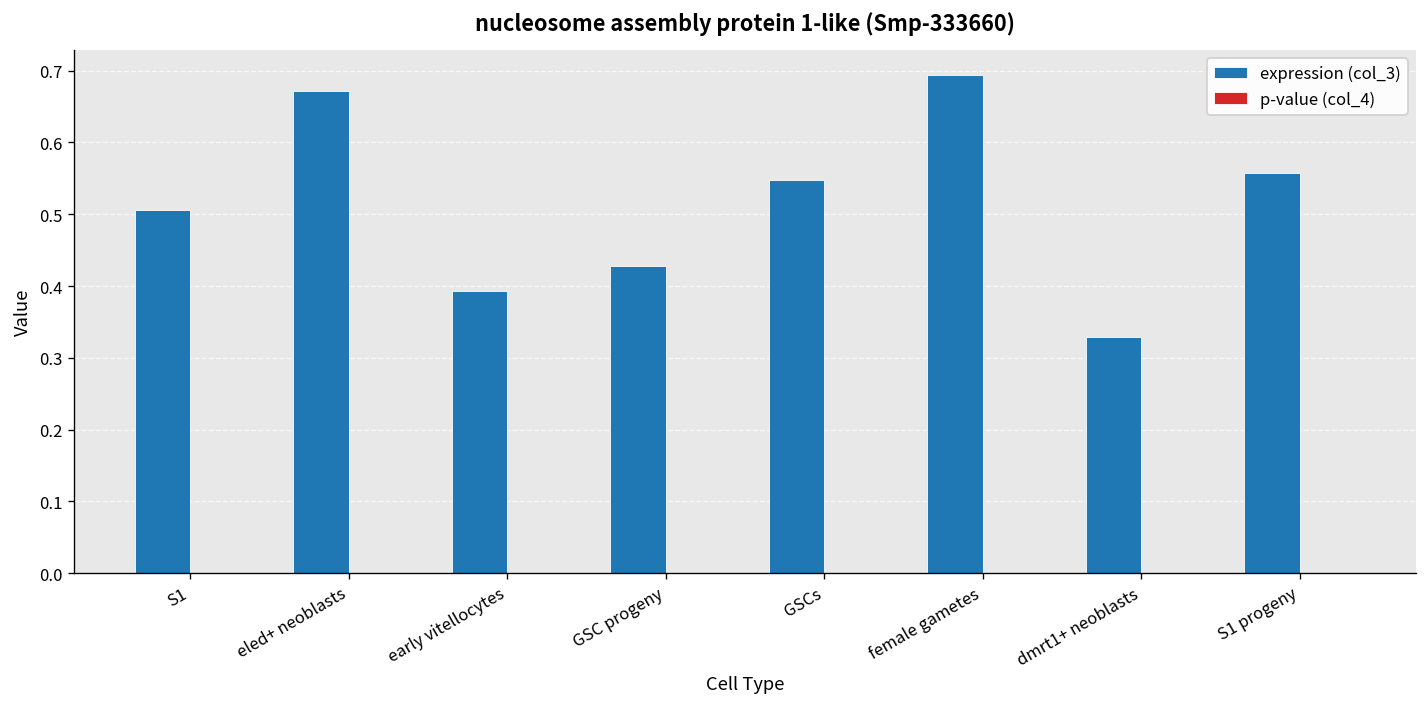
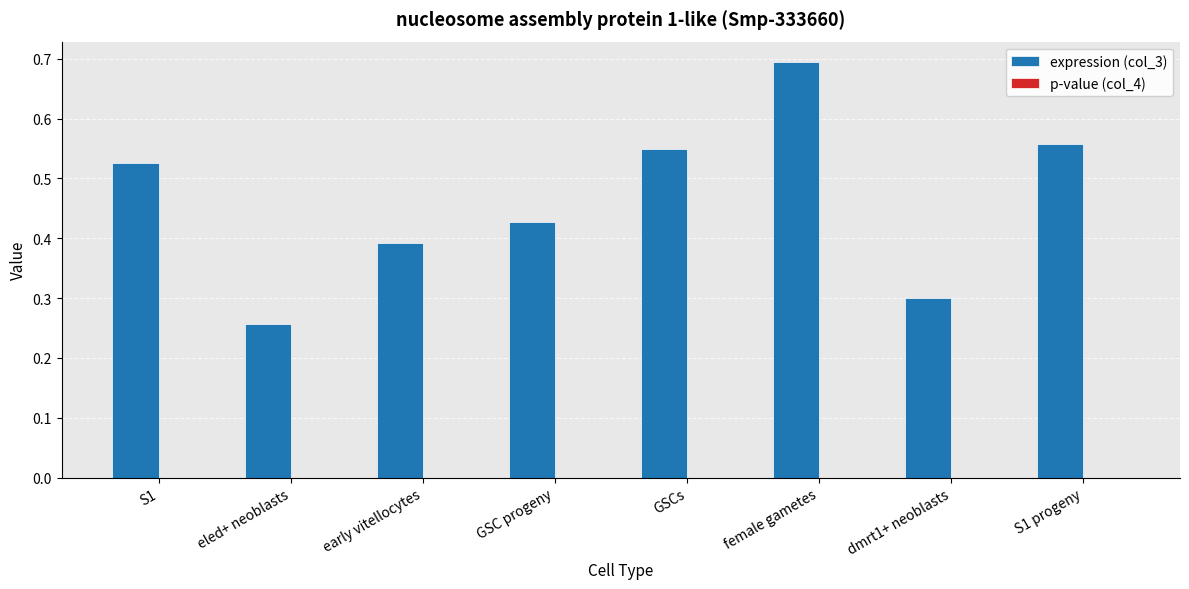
expression (col_3), S1: 0.51 -> 0.52
expression (col_3), eled+ neoblasts: 0.67 -> 0.26
expression (col_3), dmrt1+ neoblasts: 0.33 -> 0.30
